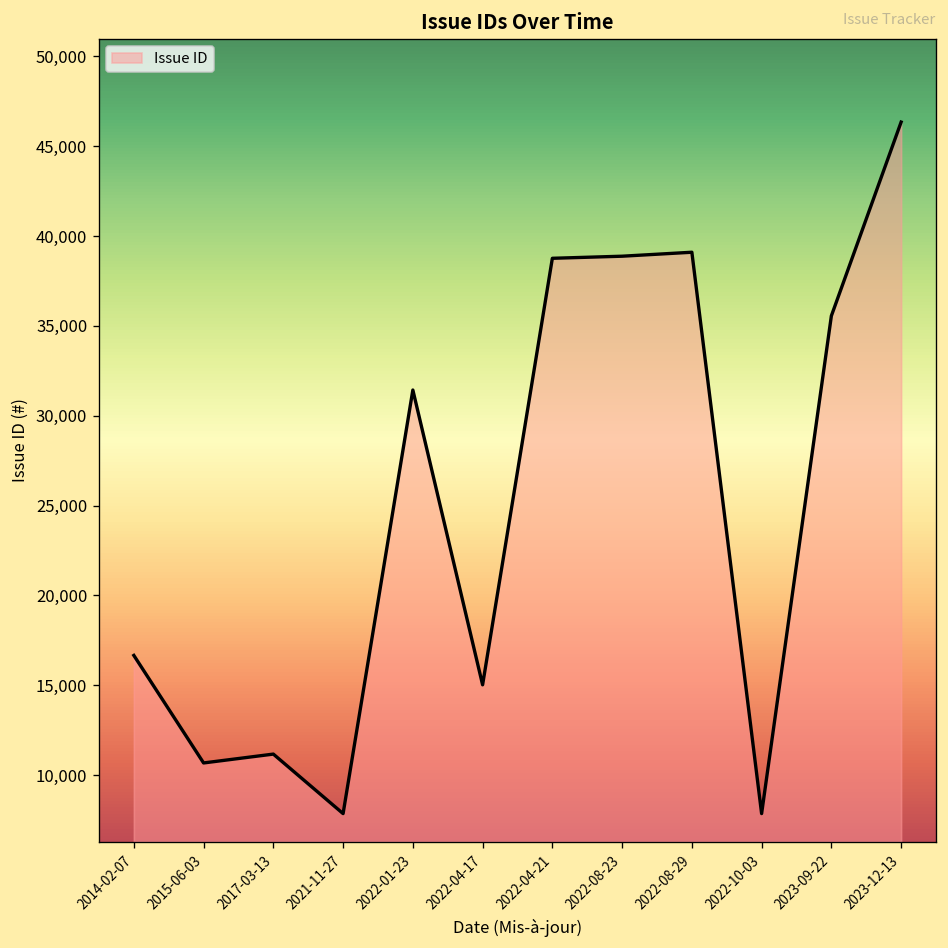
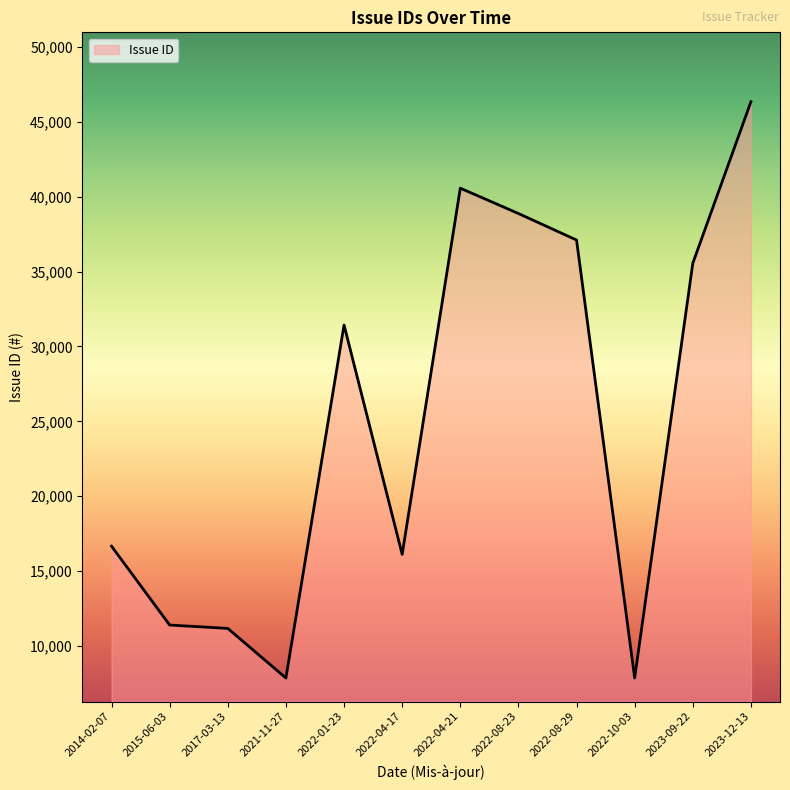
2015-06-03: 10,700 -> 11,400
2022-04-17: 15,000 -> 16,100
2022-04-21: 38,800 -> 40,600
2022-08-29: 39,100 -> 37,100
